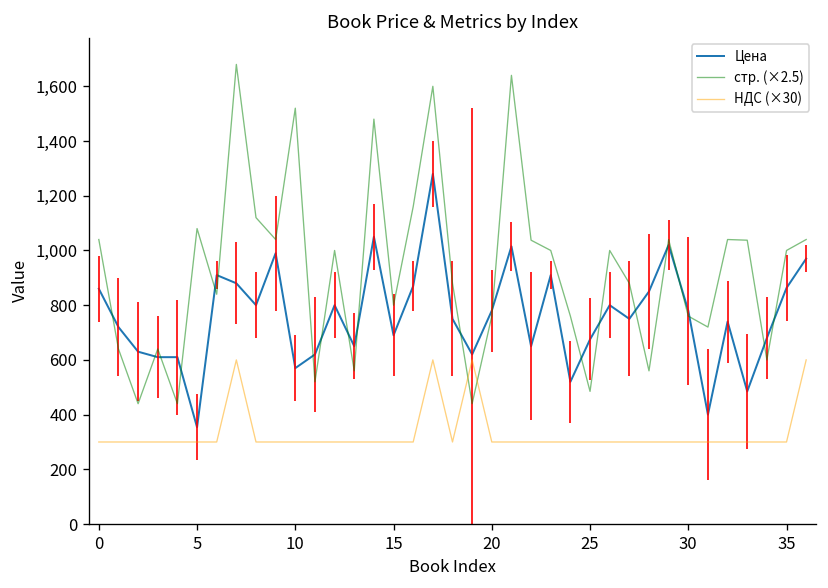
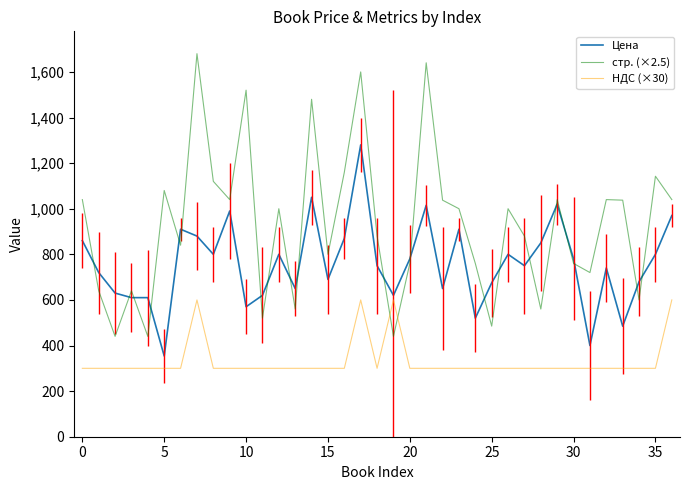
Цена, 35: 860 -> 800
стр. (×2.5), 35: 1,000 -> 1,140
